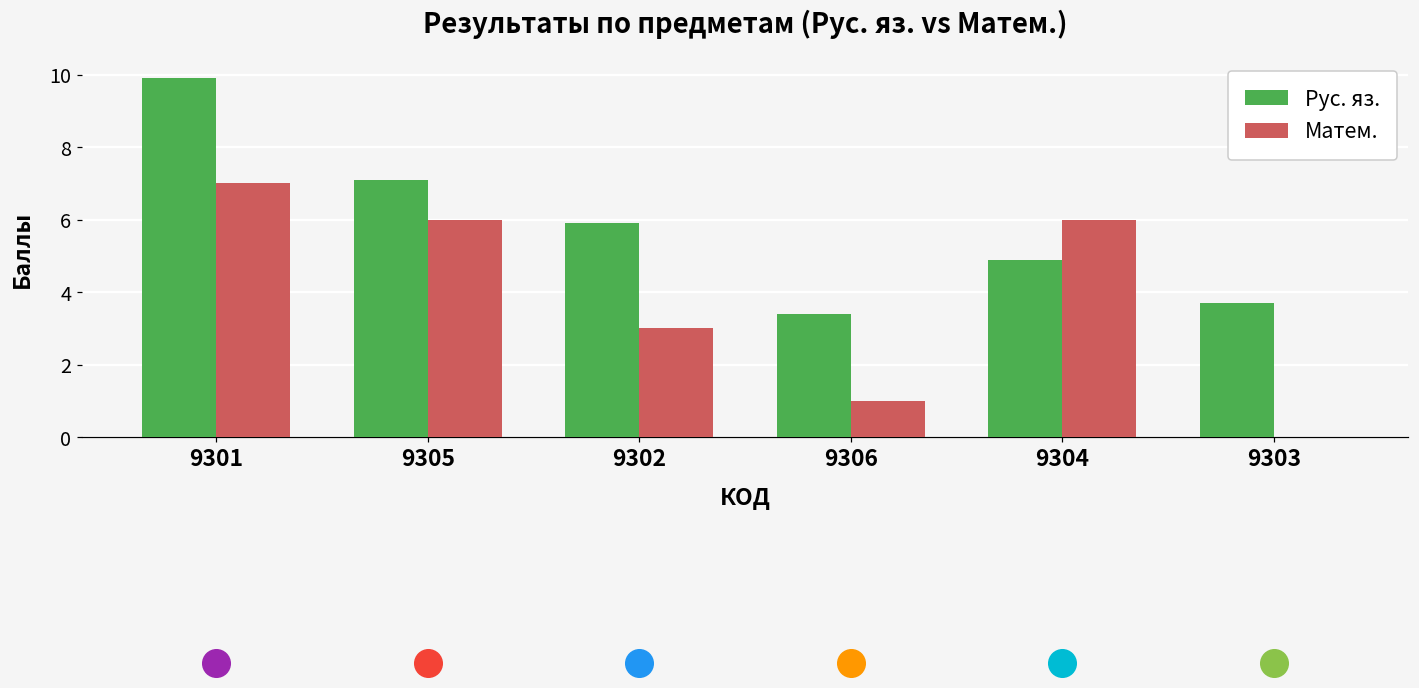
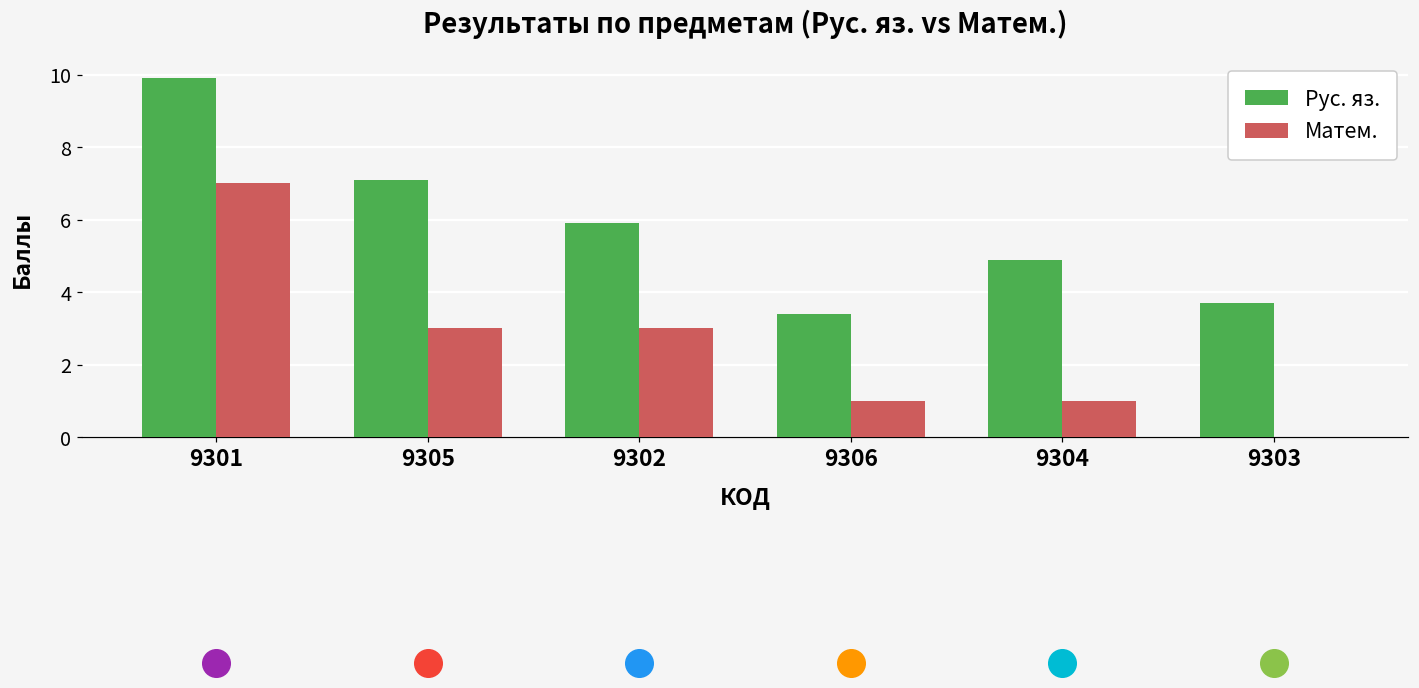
Матем., 9305: 6 -> 3
Матем., 9304: 6 -> 1
